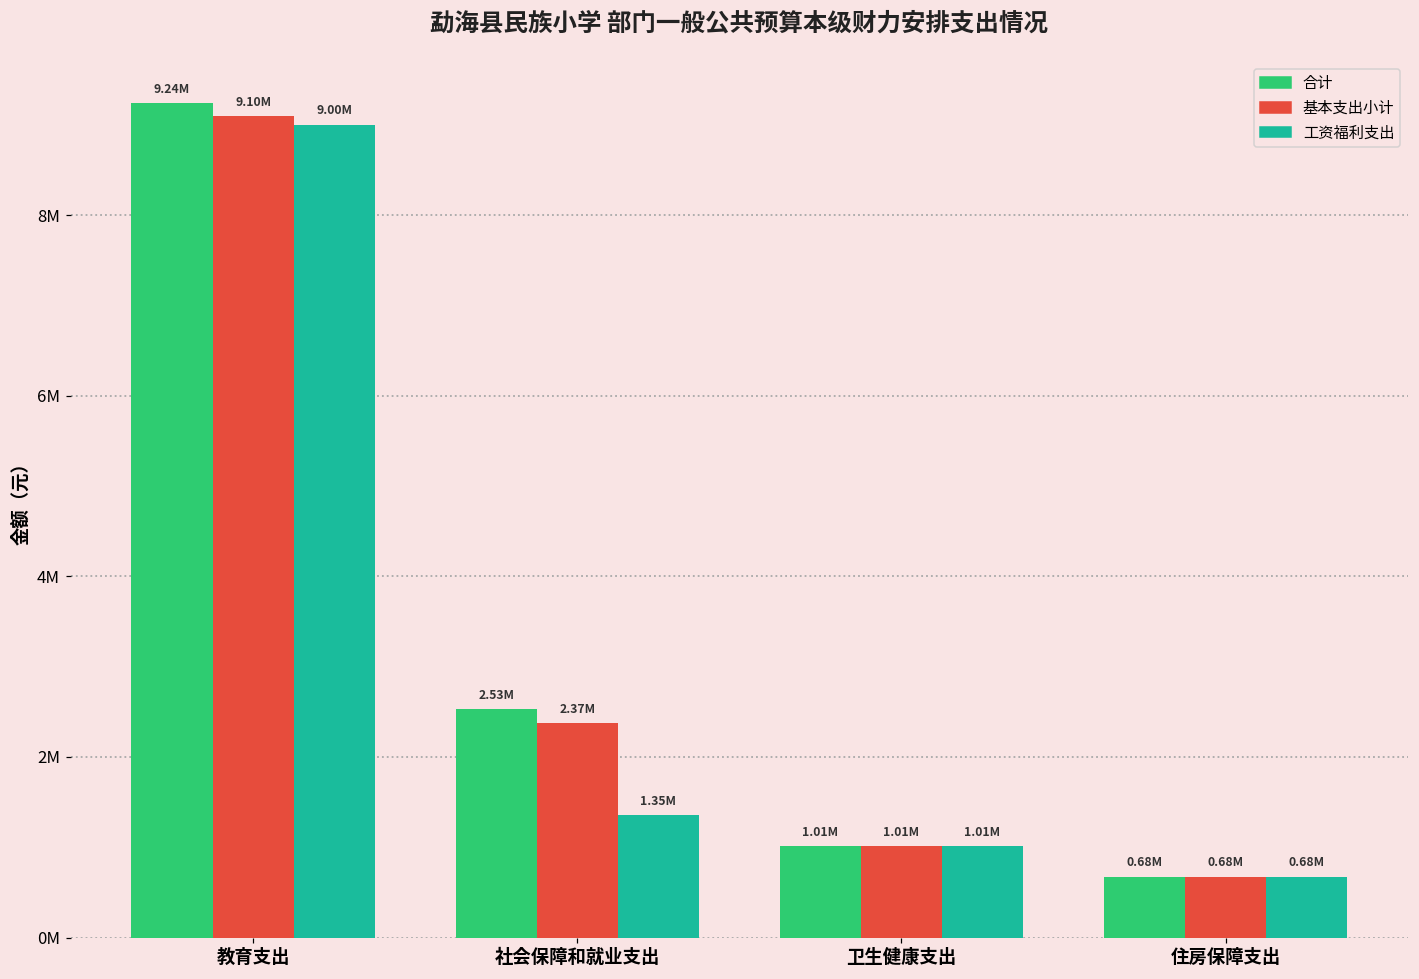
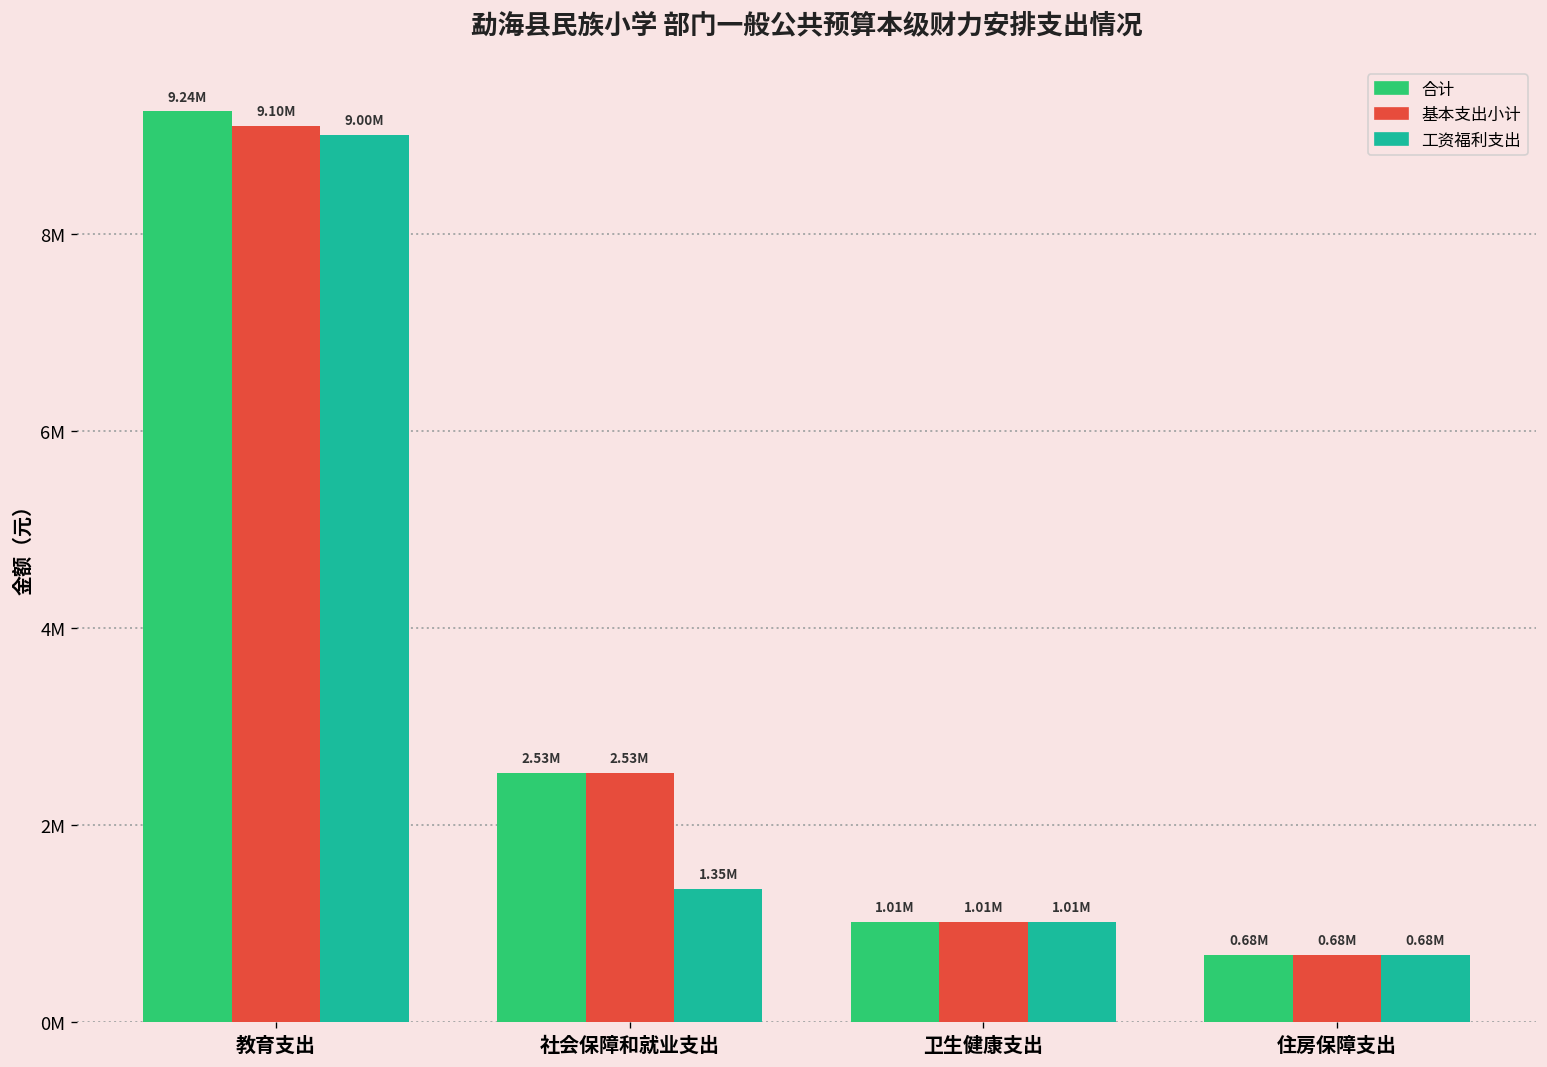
基本支出小计, 社会保障和就业支出: 2.37M -> 2.53M
